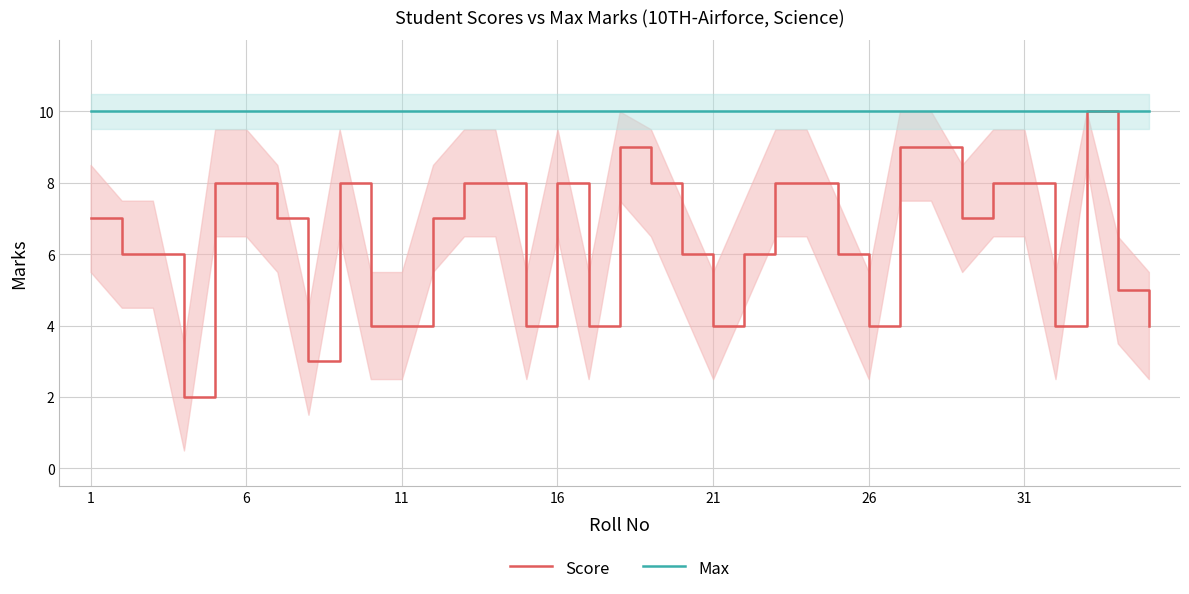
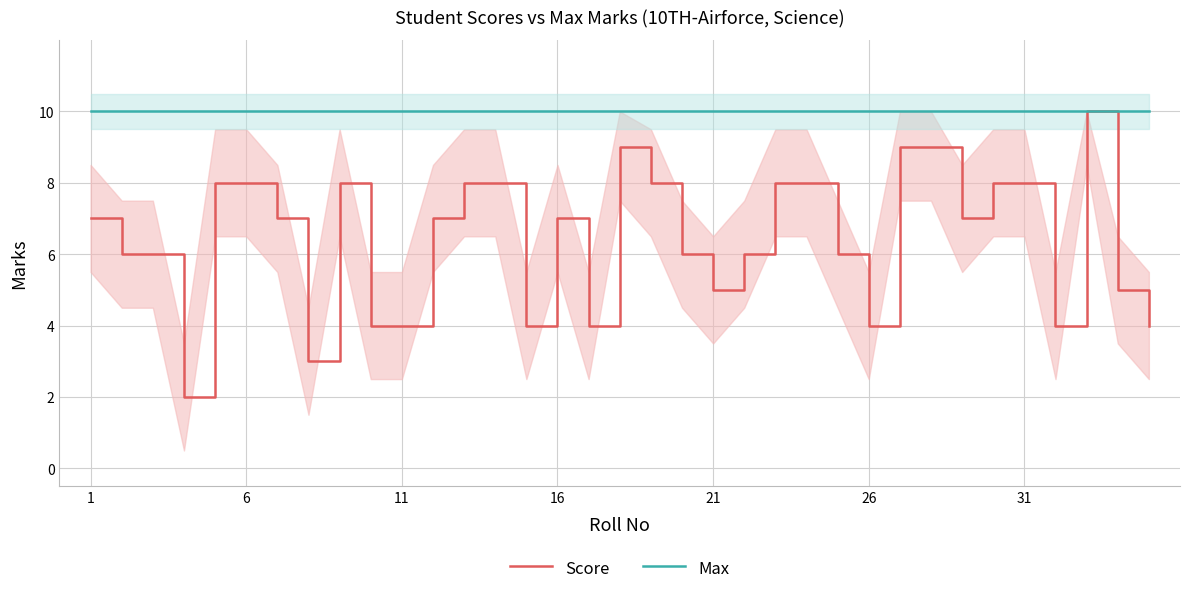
Score, 16: 8 -> 7
Score, 21: 4 -> 5
